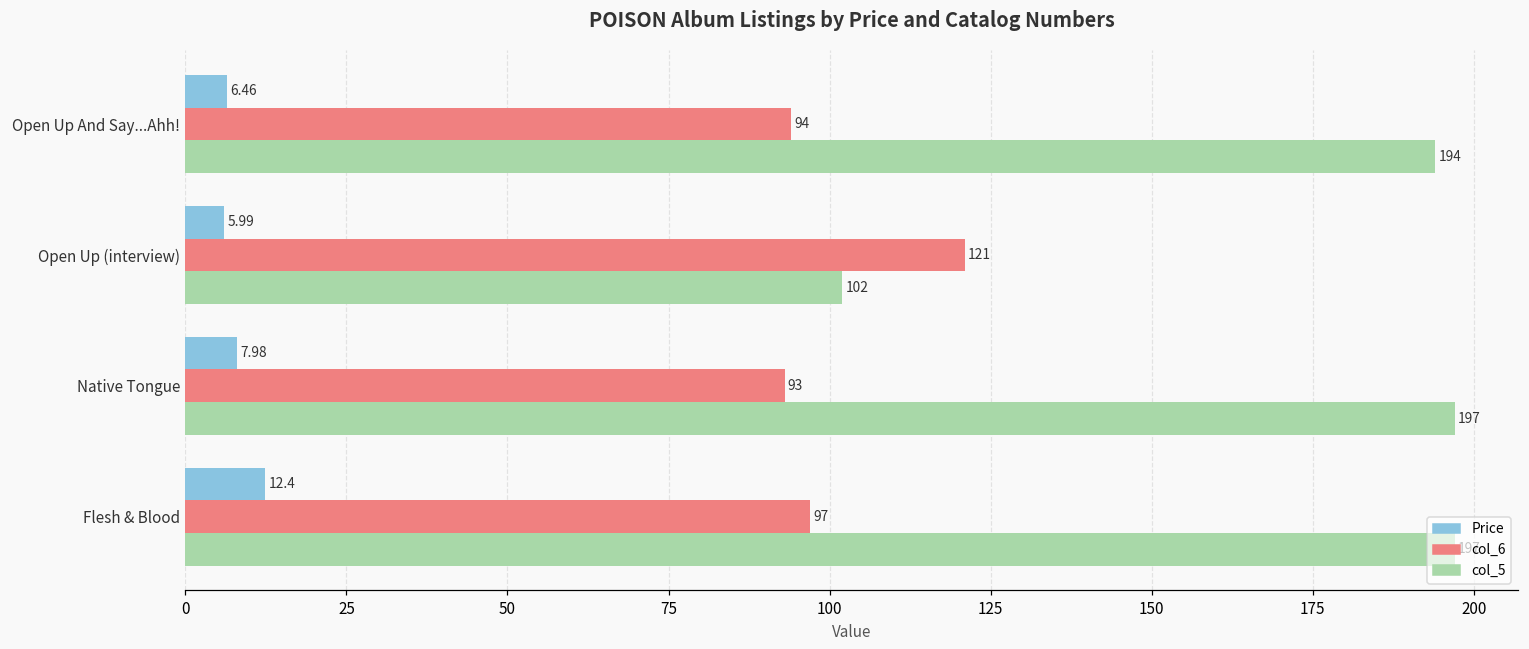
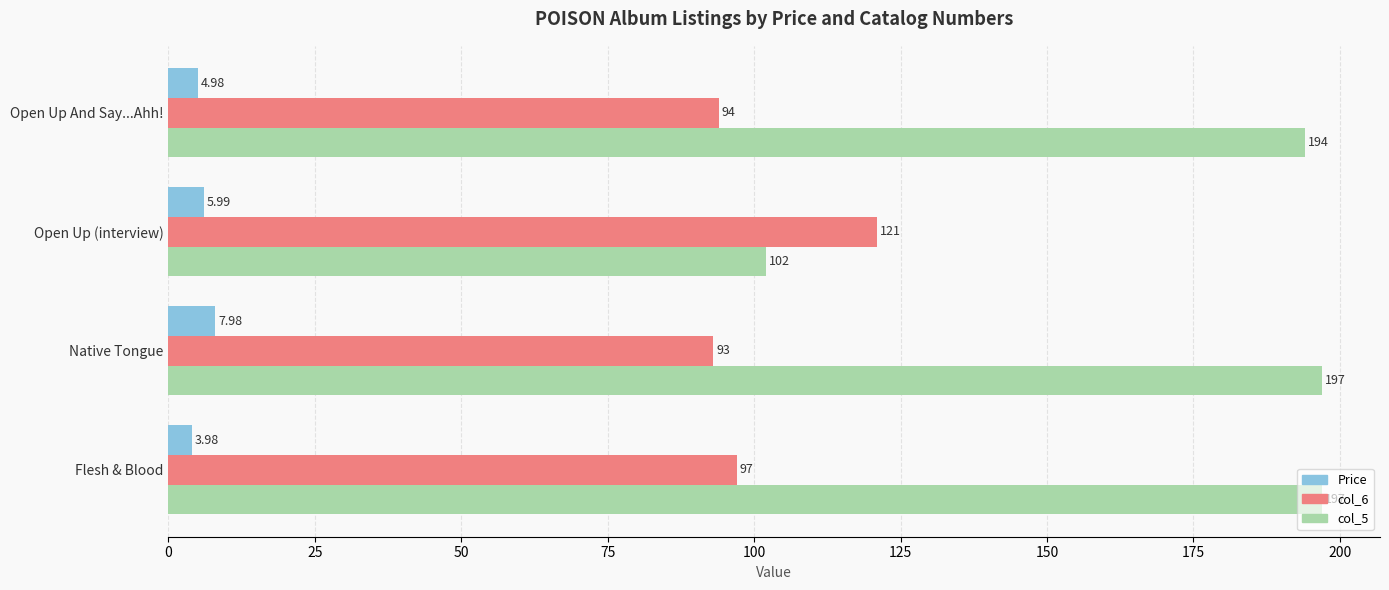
Price, Open Up And Say...Ahh!: 6.46 -> 4.98
Price, Flesh & Blood: 12.4 -> 3.98
